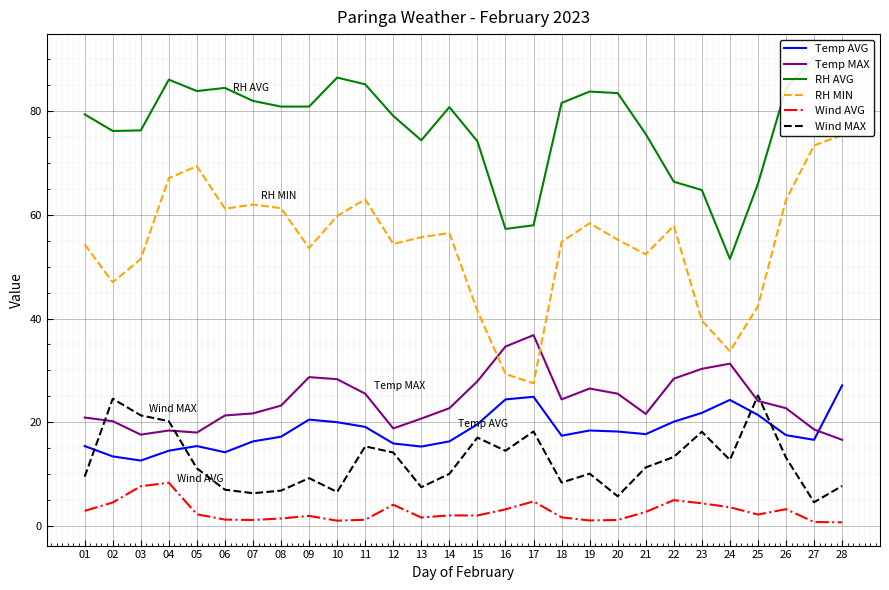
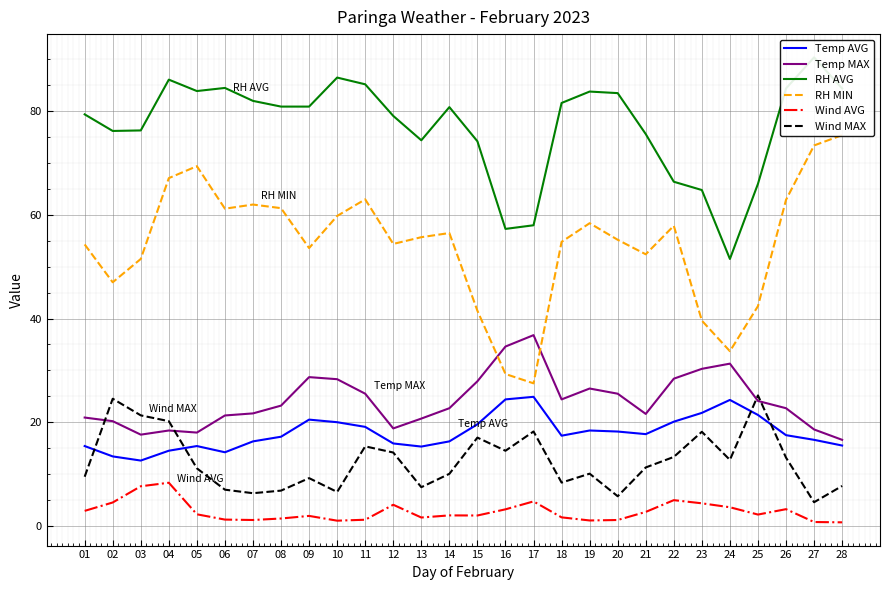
Temp AVG, 28: 27 -> 16
